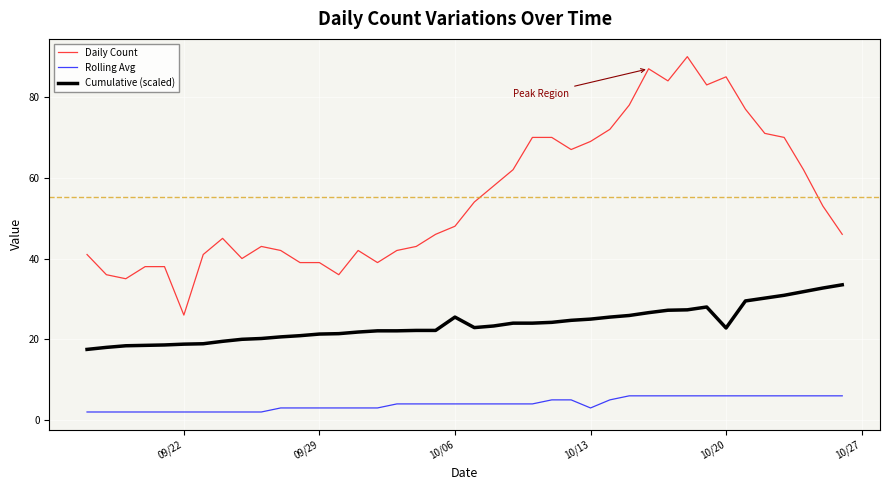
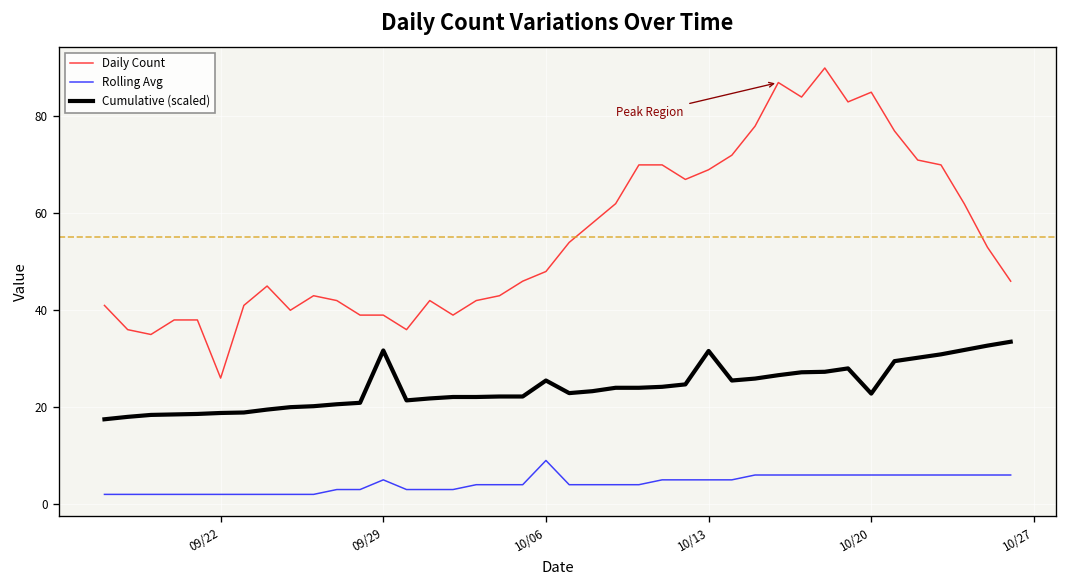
Rolling Avg, 09/29: 3 -> 5
Cumulative (scaled), 09/29: 21 -> 32
Rolling Avg, 10/06: 4 -> 9
Rolling Avg, 10/13: 3 -> 5
Cumulative (scaled), 10/13: 25 -> 32
